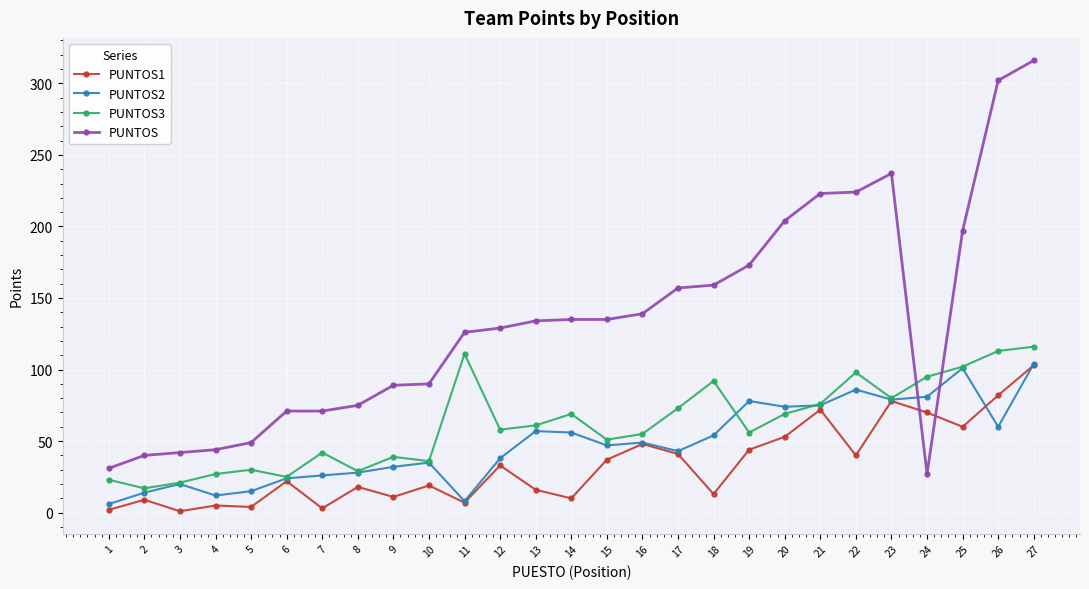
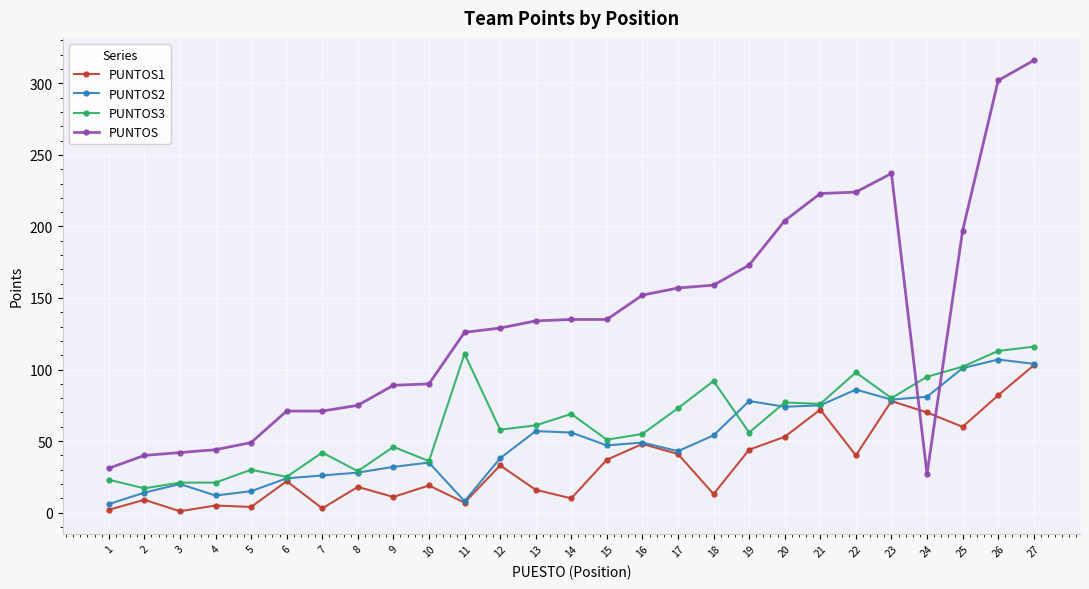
PUNTOS3, 4: 27 -> 21
PUNTOS3, 9: 39 -> 46
PUNTOS, 16: 139 -> 152
PUNTOS3, 20: 69 -> 77
PUNTOS2, 26: 60 -> 107
